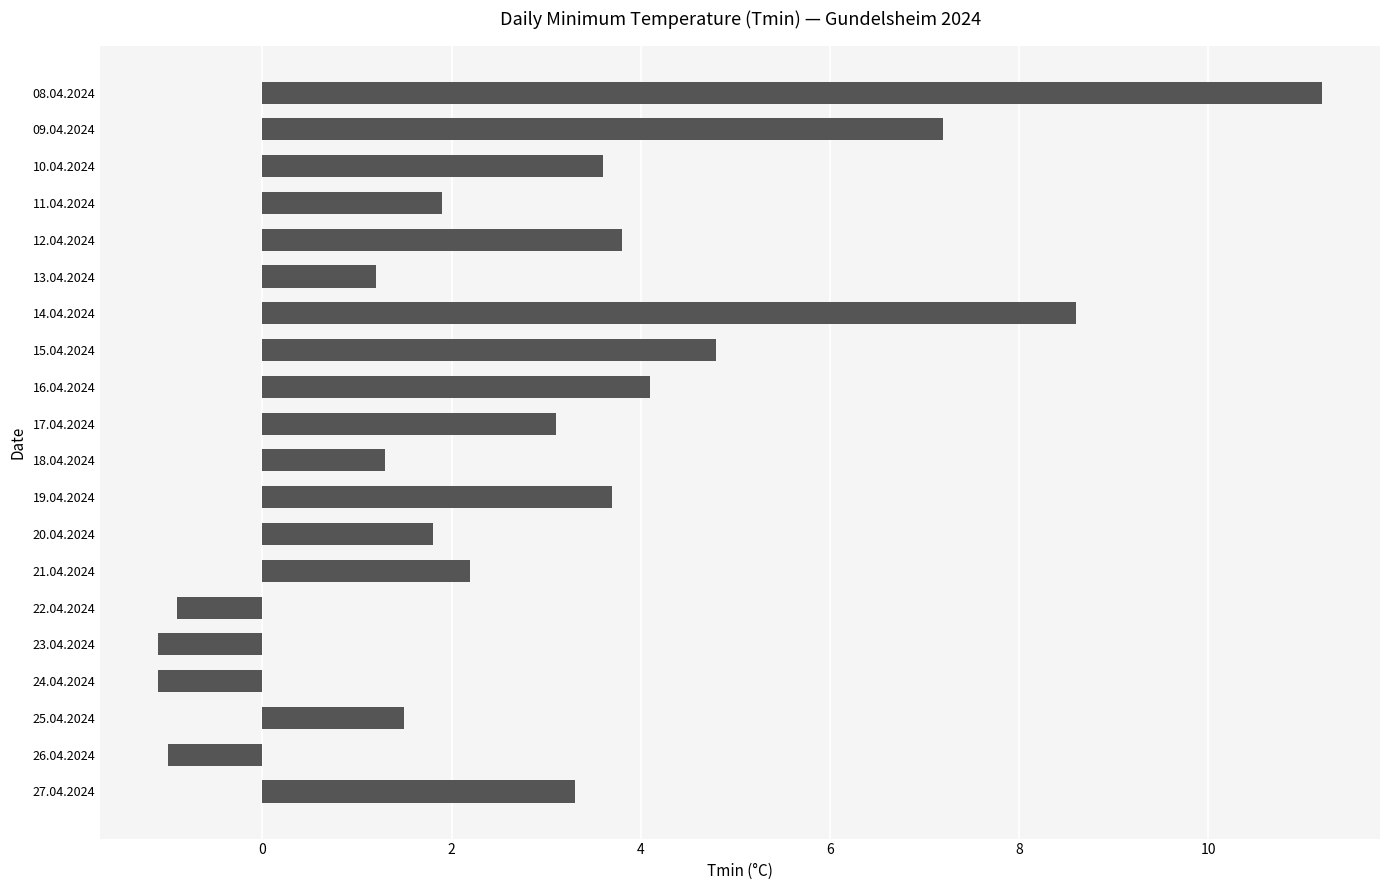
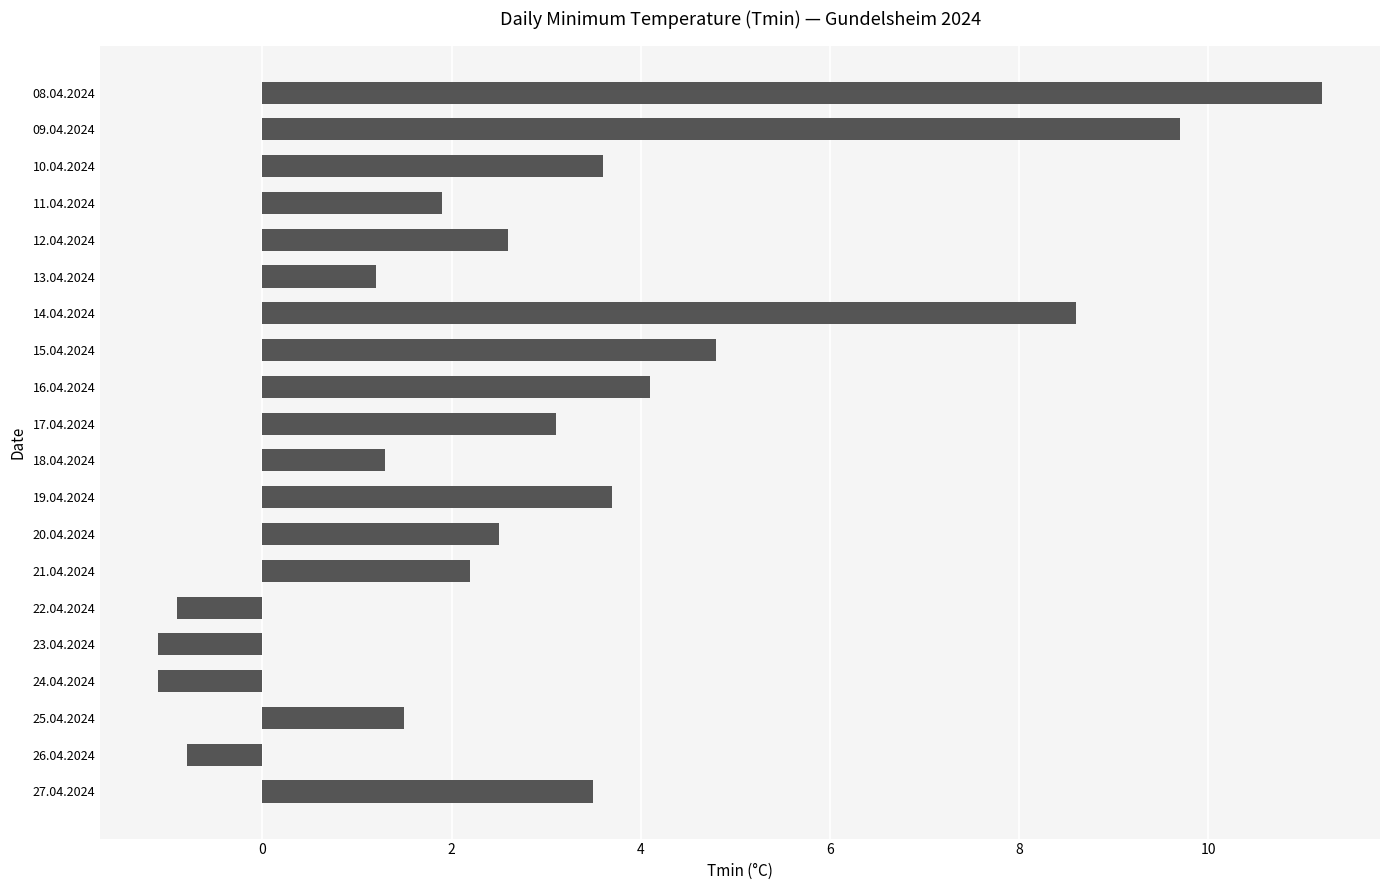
09.04.2024: 7.2 -> 9.7
12.04.2024: 3.8 -> 2.6
20.04.2024: 1.8 -> 2.5
26.04.2024: -1.0 -> -0.8
27.04.2024: 3.3 -> 3.5
